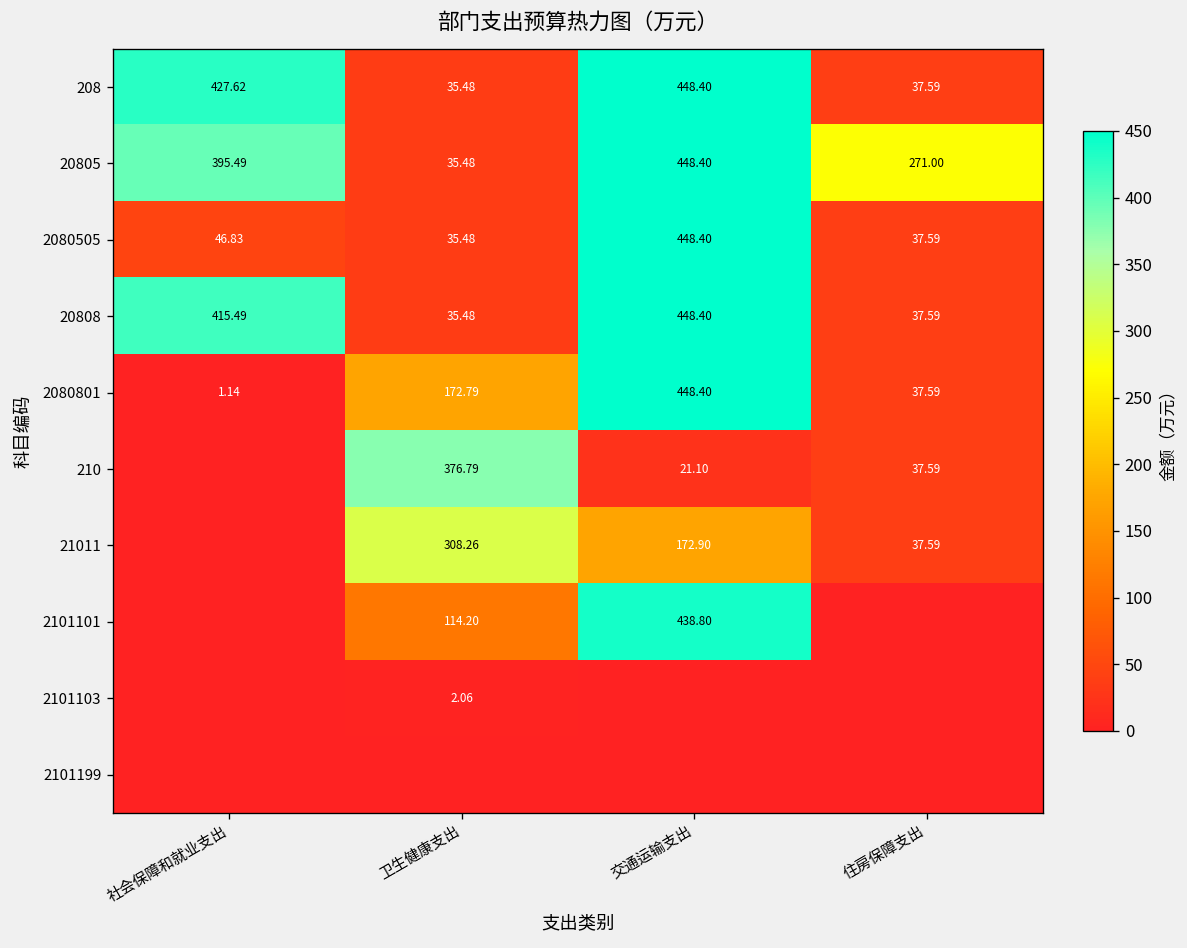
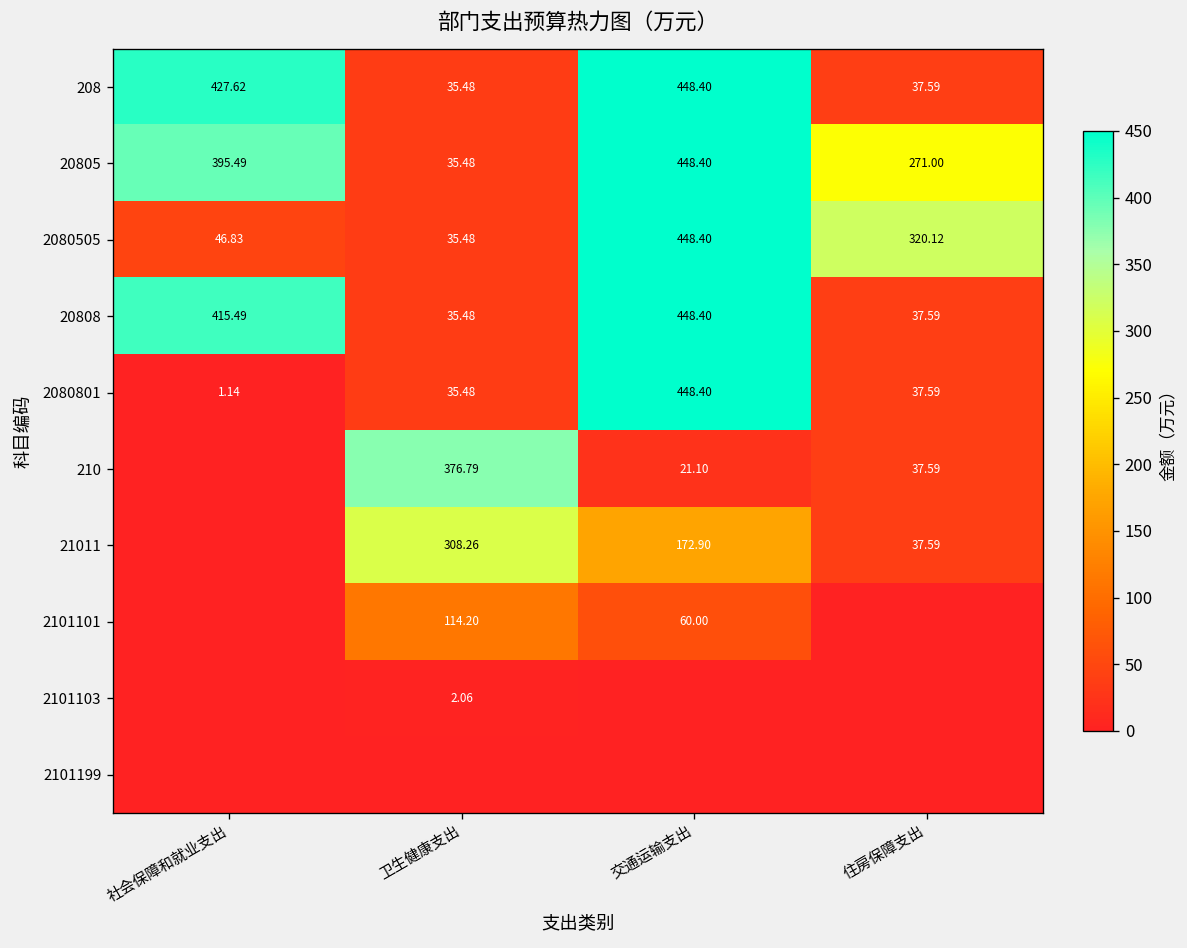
2080505, 住房保障支出: 37.59 -> 320.12
2080801, 卫生健康支出: 172.79 -> 35.48
2101101, 交通运输支出: 438.80 -> 60.00
